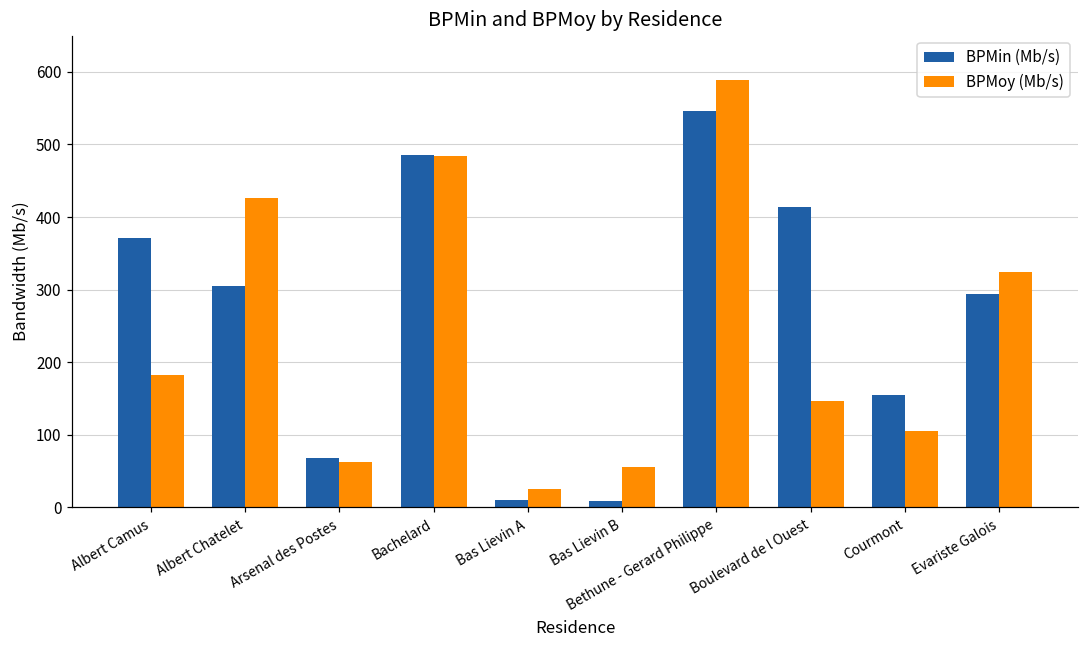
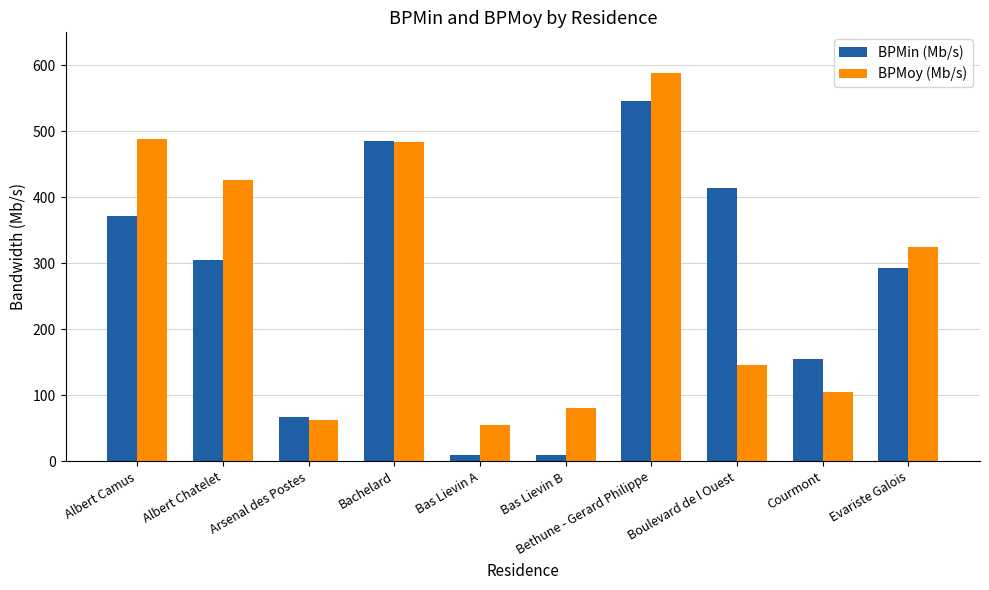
BPMoy (Mb/s), Albert Camus: 180 -> 490
BPMoy (Mb/s), Bas Lievin A: 30 -> 60
BPMoy (Mb/s), Bas Lievin B: 60 -> 80
